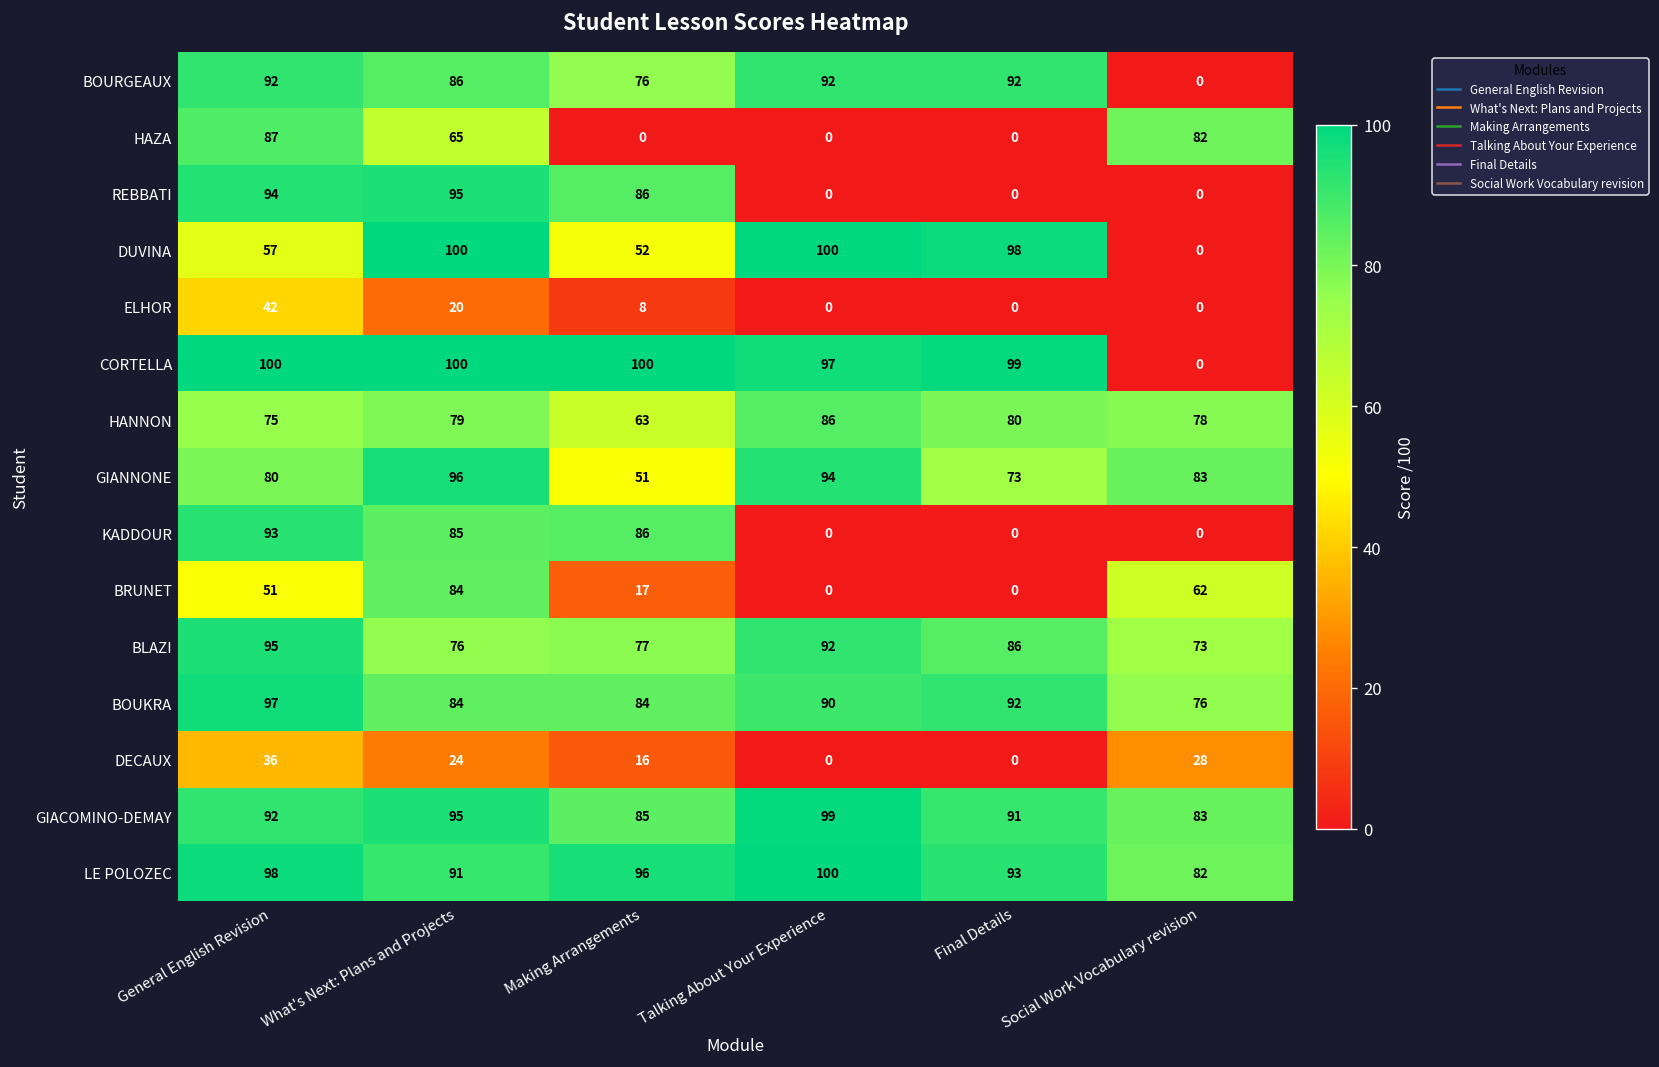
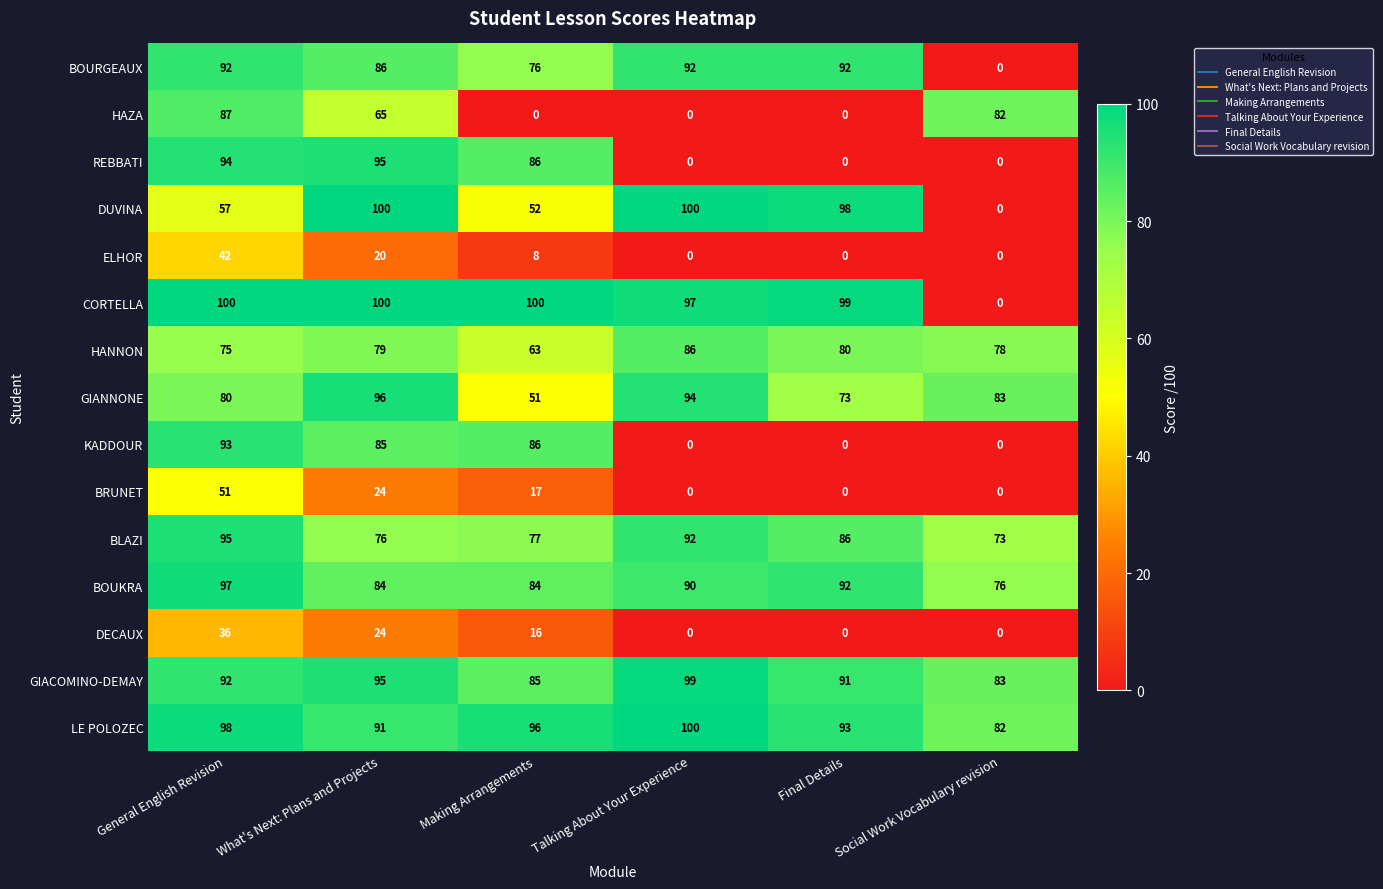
BRUNET, What's Next: Plans and Projects: 84 -> 24
BRUNET, Social Work Vocabulary revision: 62 -> 0
DECAUX, Social Work Vocabulary revision: 28 -> 0
